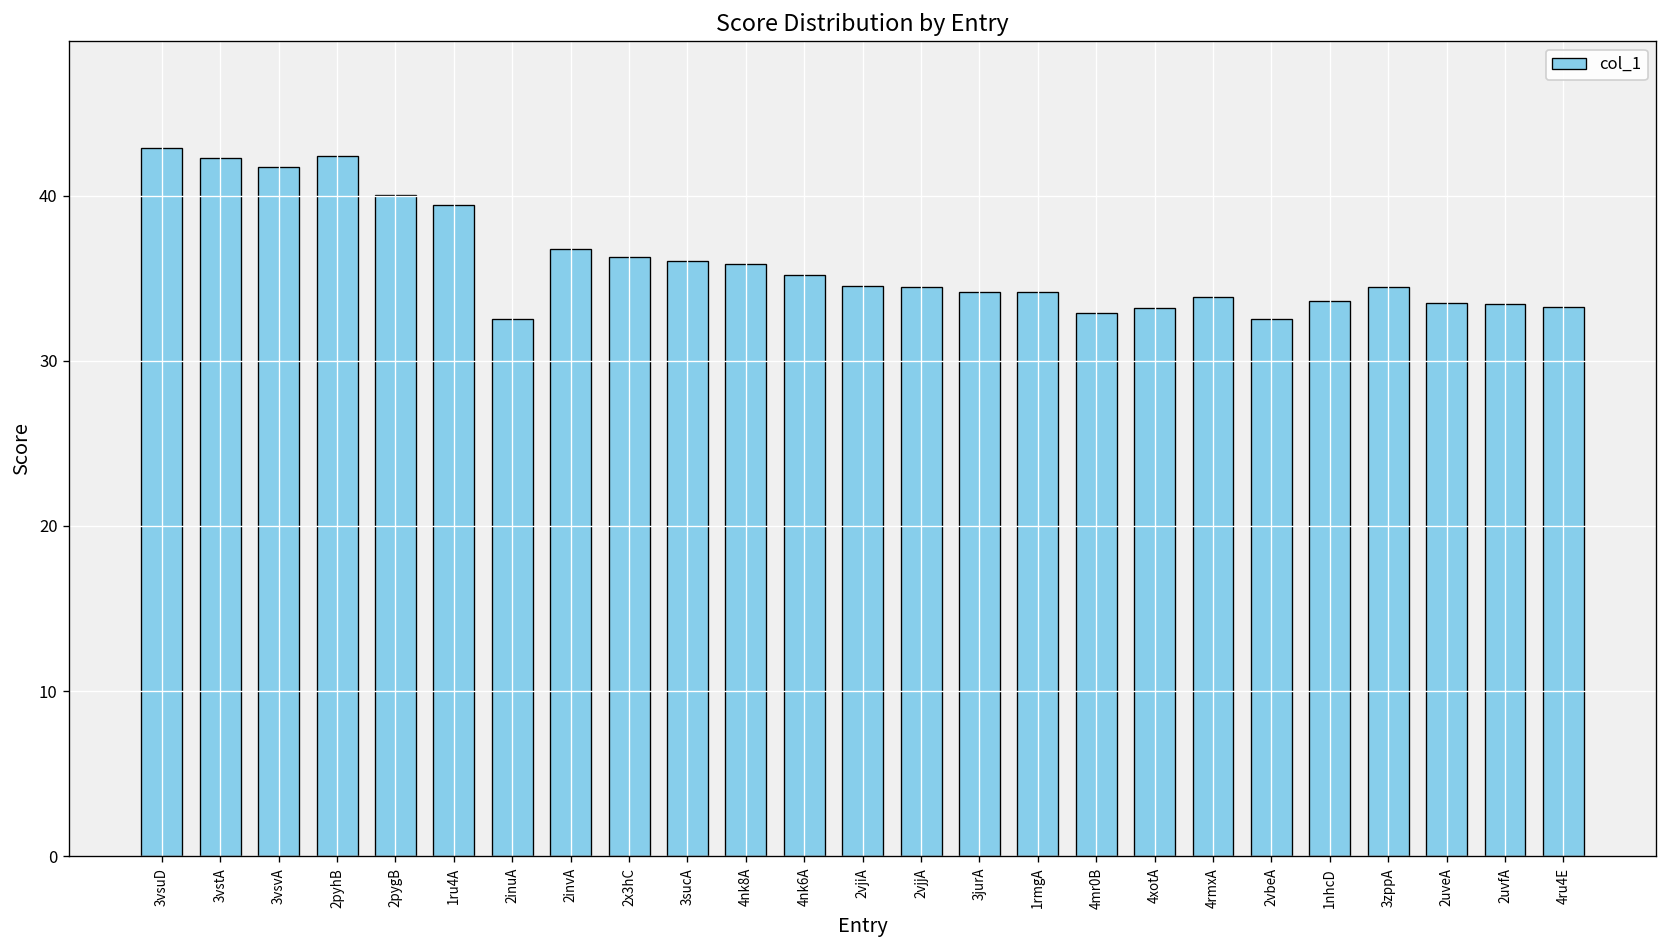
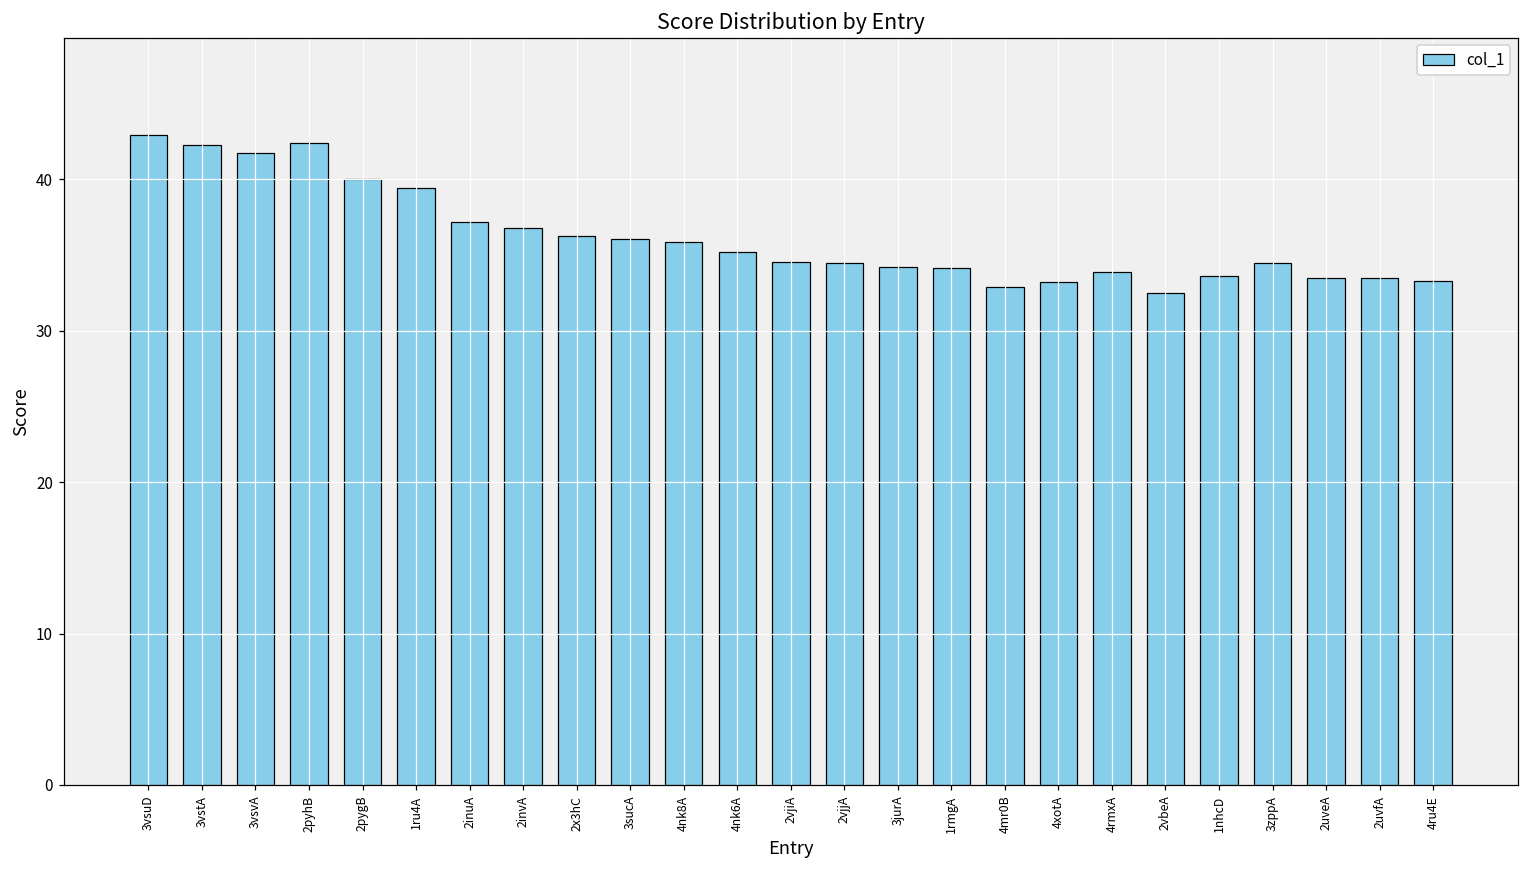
2inuA: 32.5 -> 37.2
